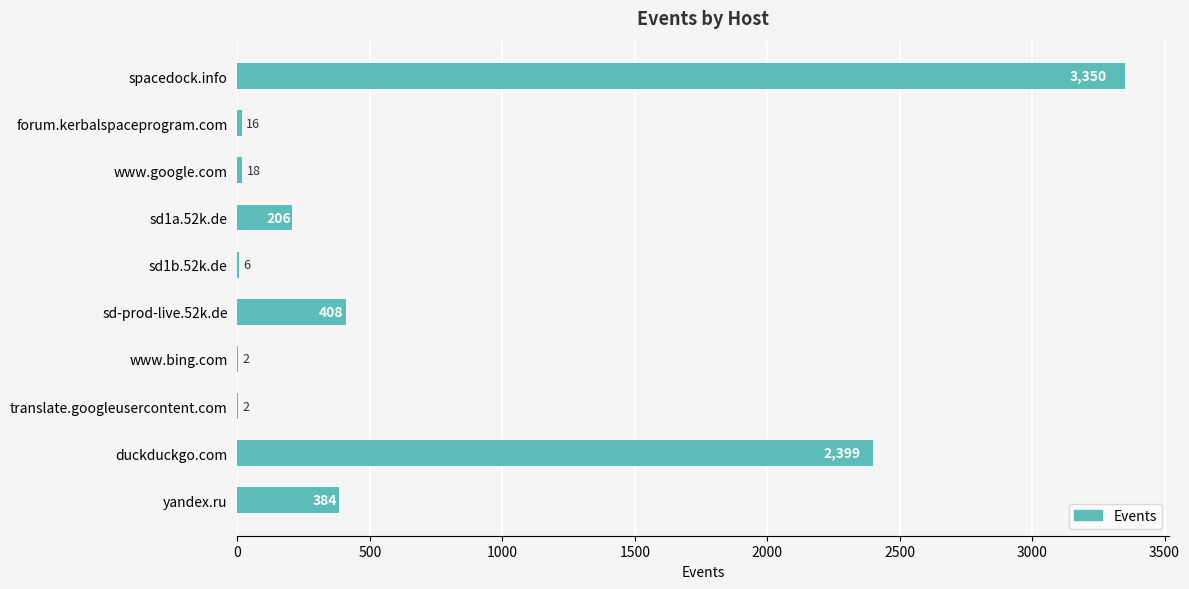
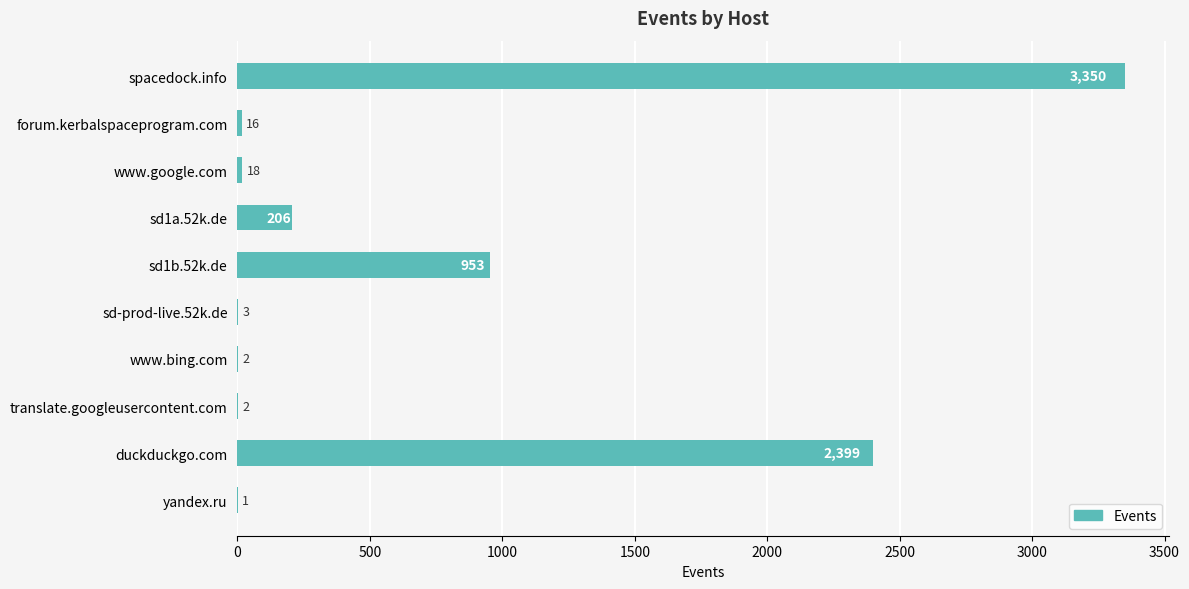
sd1b.52k.de: 6 -> 953
sd-prod-live.52k.de: 408 -> 3
yandex.ru: 384 -> 1
